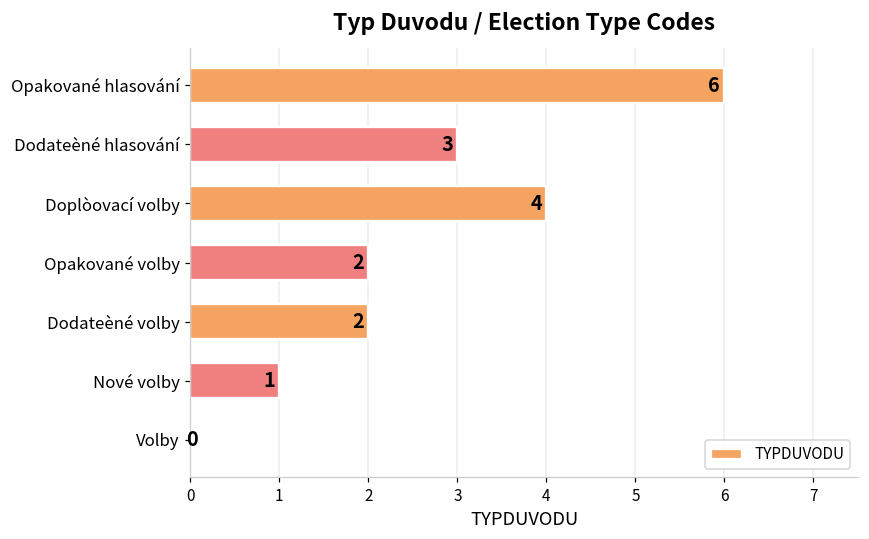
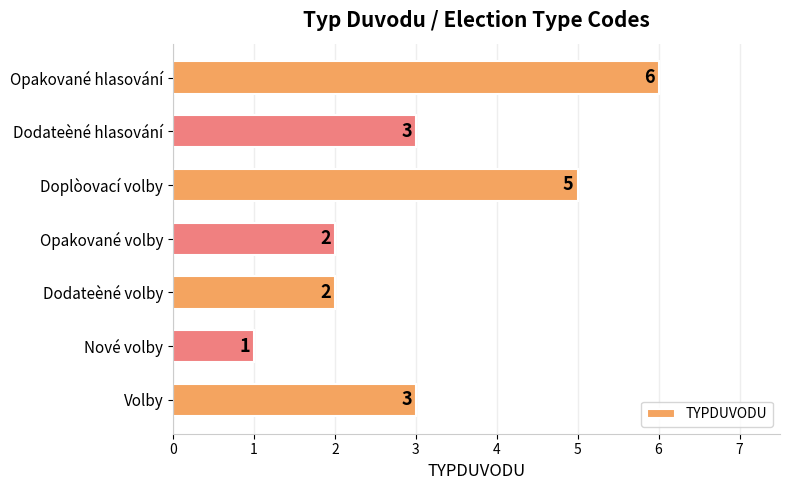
Doplòovací volby: 4 -> 5
Volby: 0 -> 3
